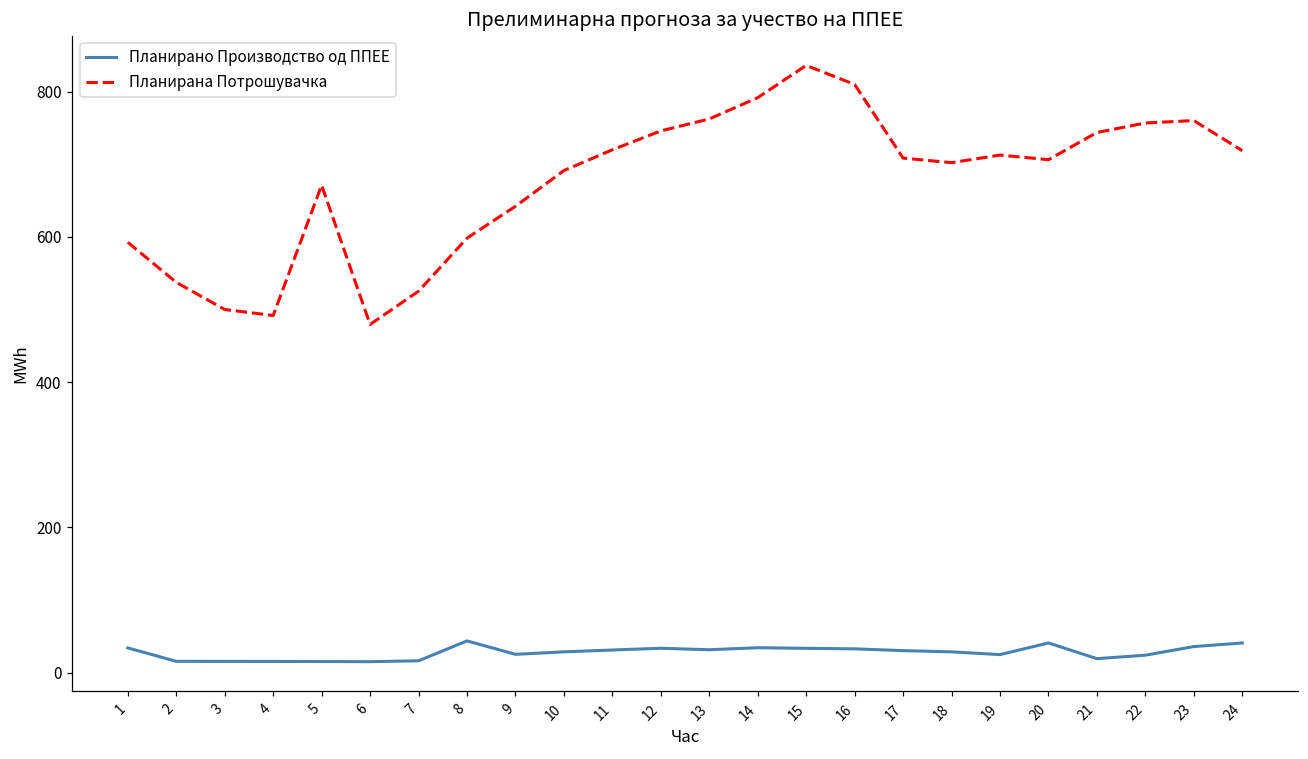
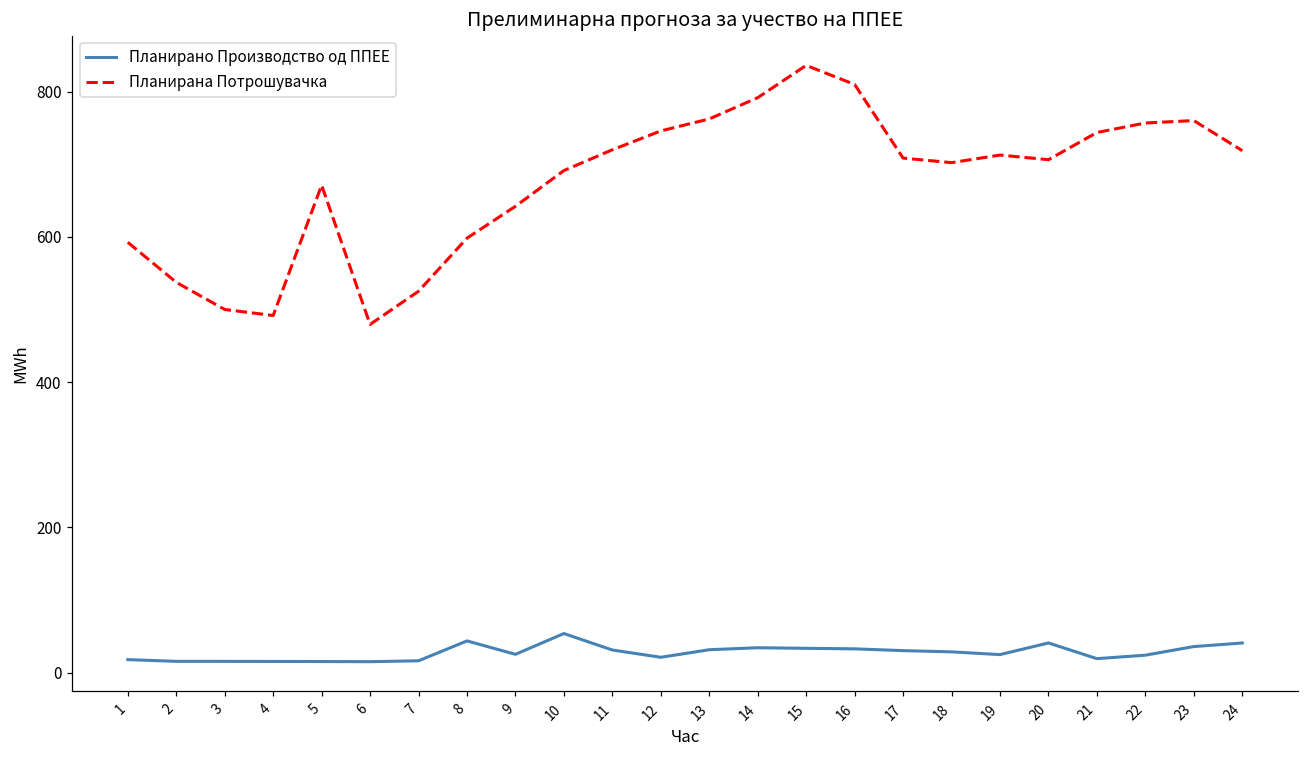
Планирано Производство од ППЕЕ, 1: 30 -> 20
Планирано Производство од ППЕЕ, 10: 30 -> 50
Планирано Производство од ППЕЕ, 12: 30 -> 20
